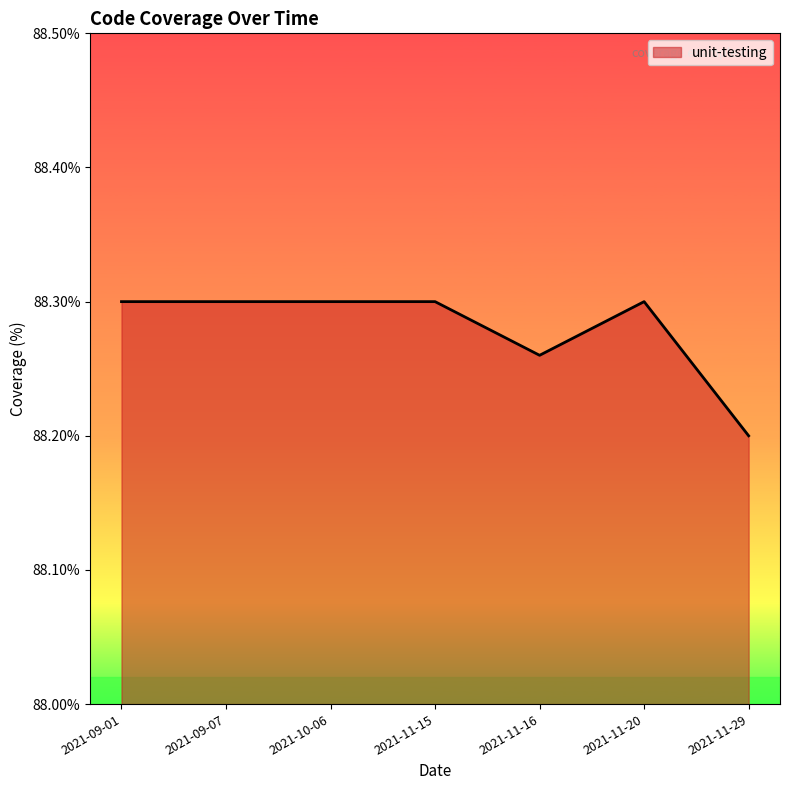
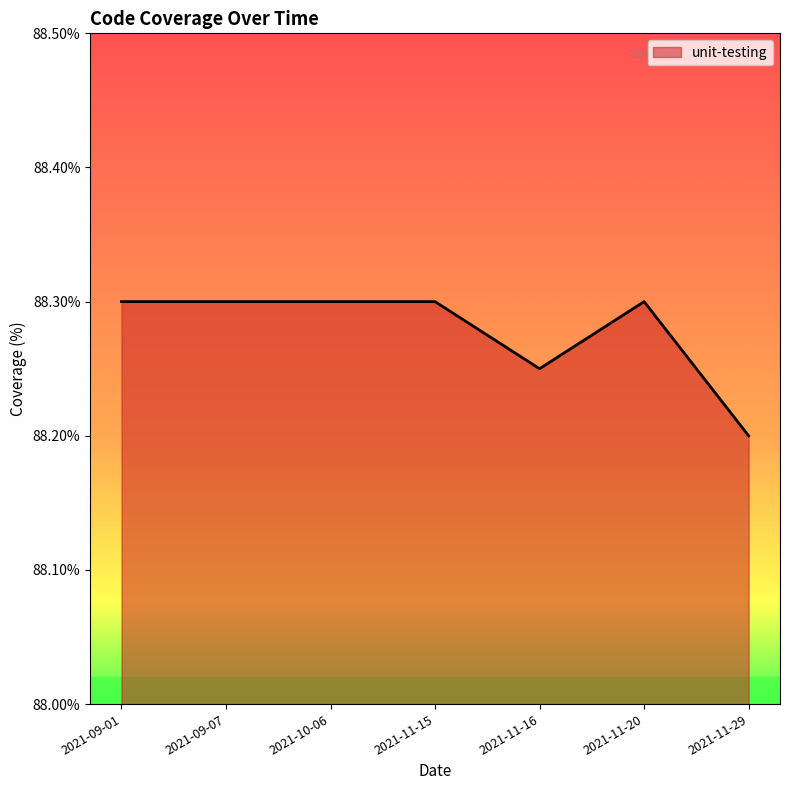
2021-11-16: 88.26% -> 88.25%
